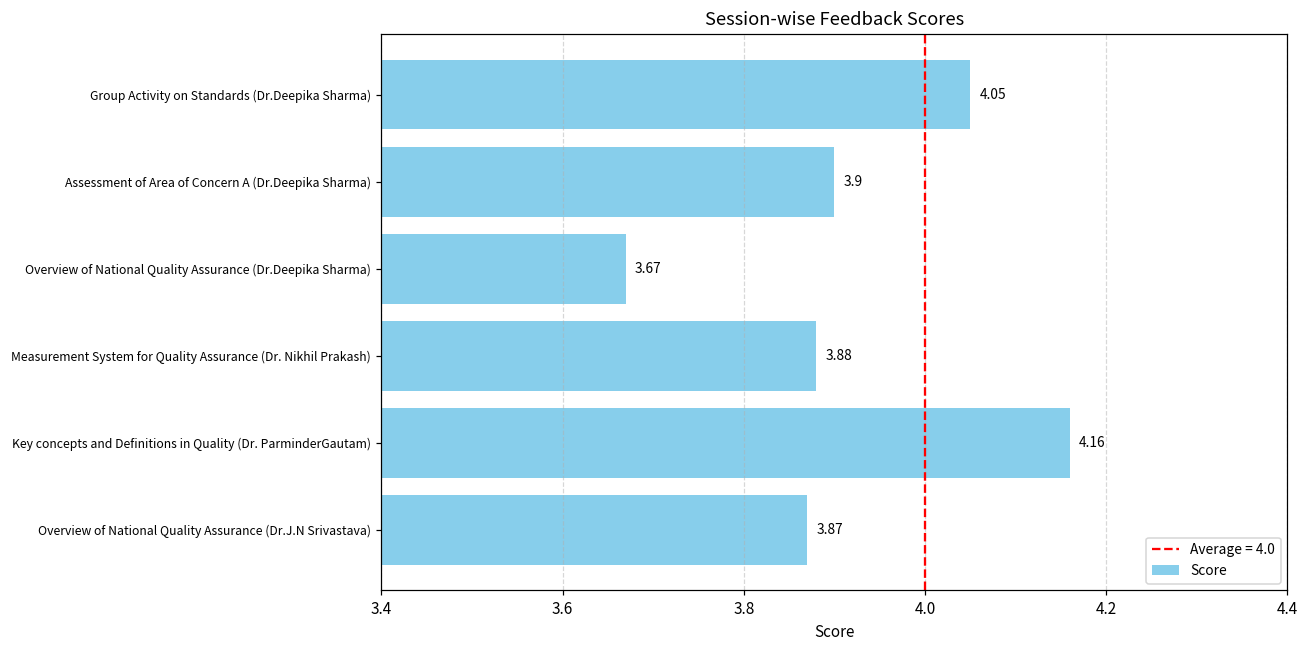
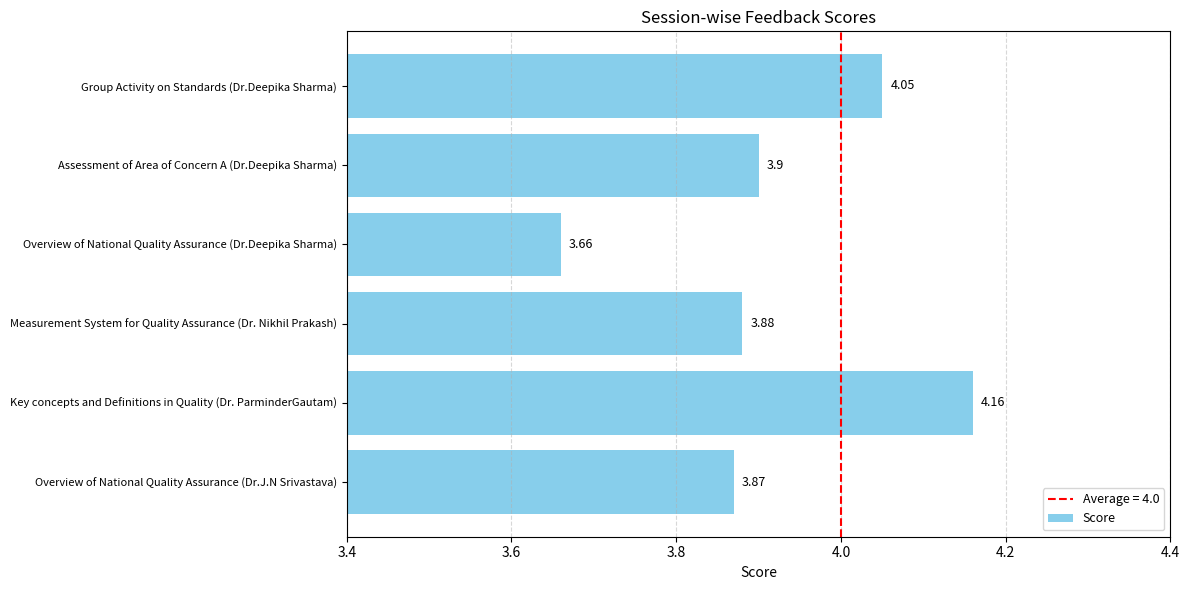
Overview of National Quality Assurance (Dr.Deepika Sharma): 3.67 -> 3.66
